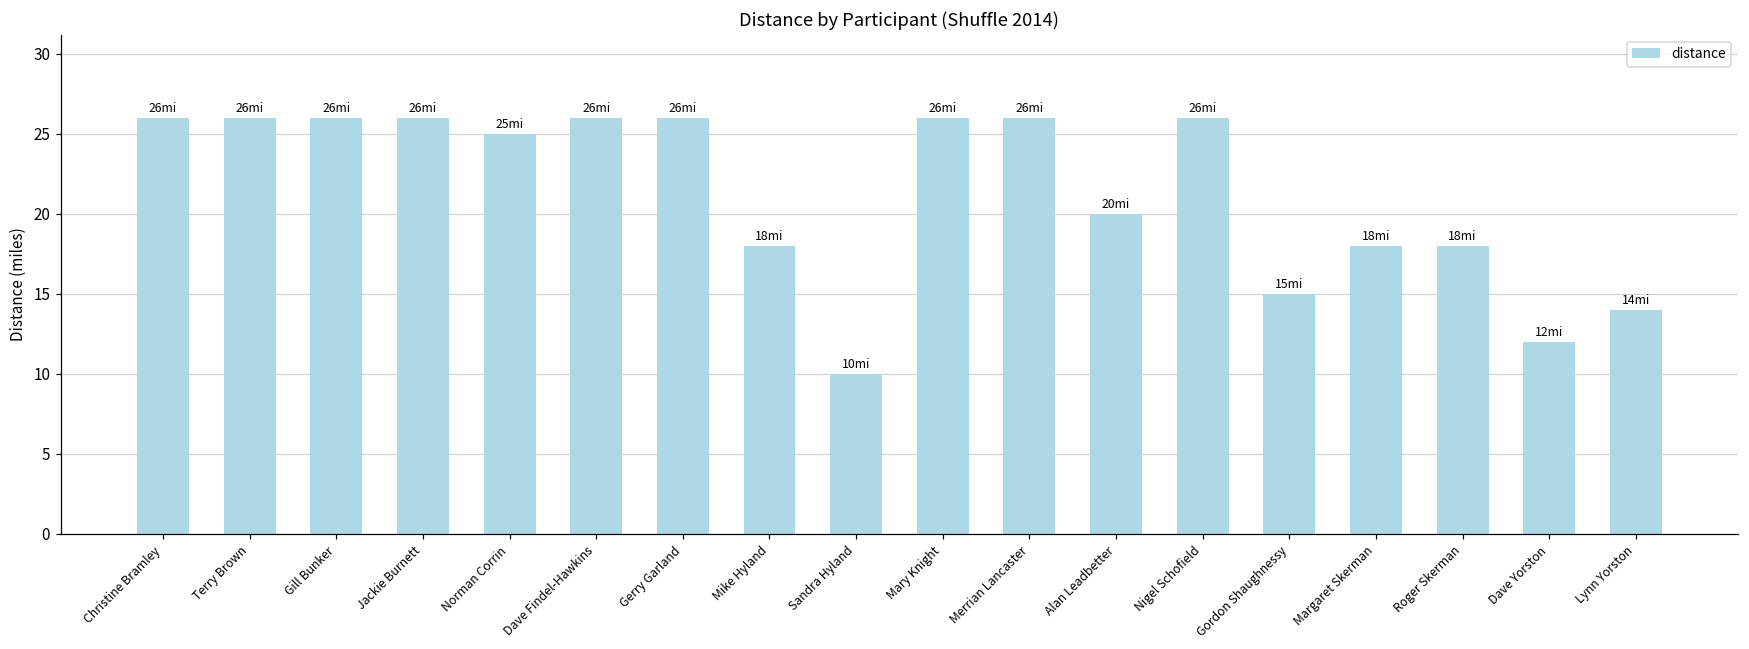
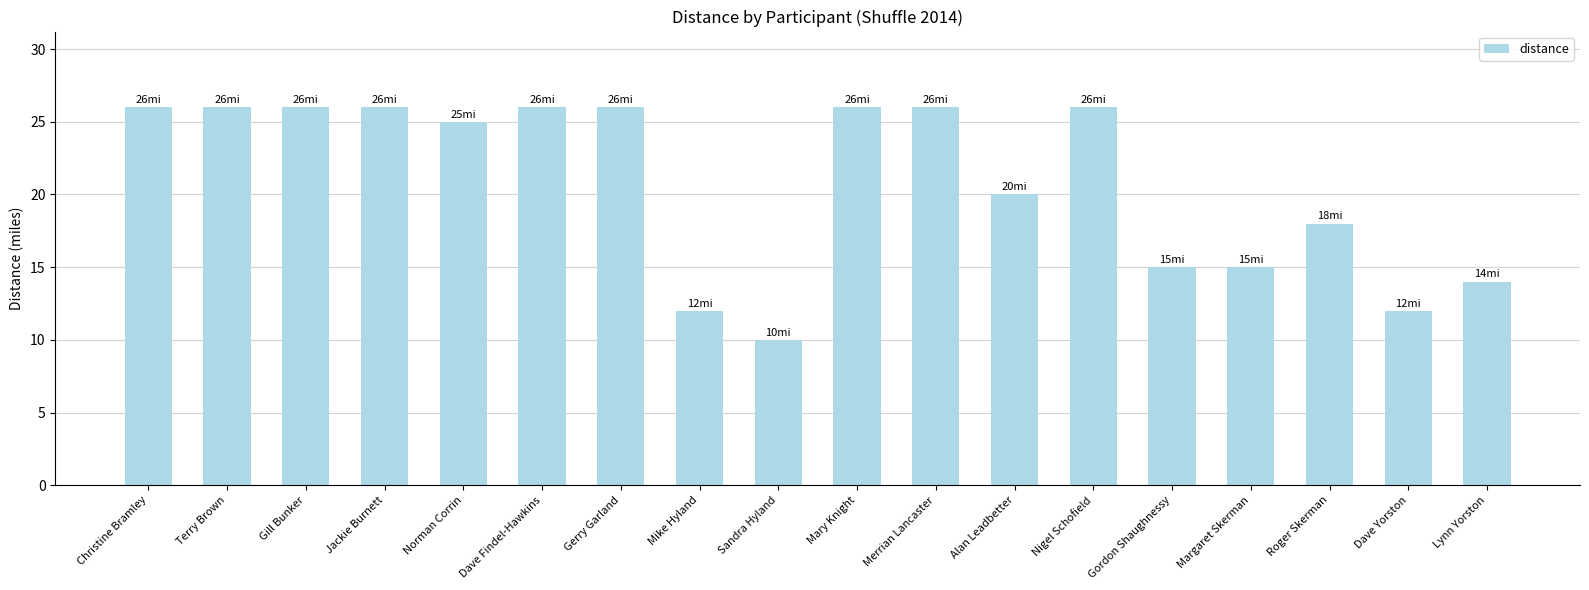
Mike Hyland: 18 -> 12
Margaret Skerman: 18 -> 15
